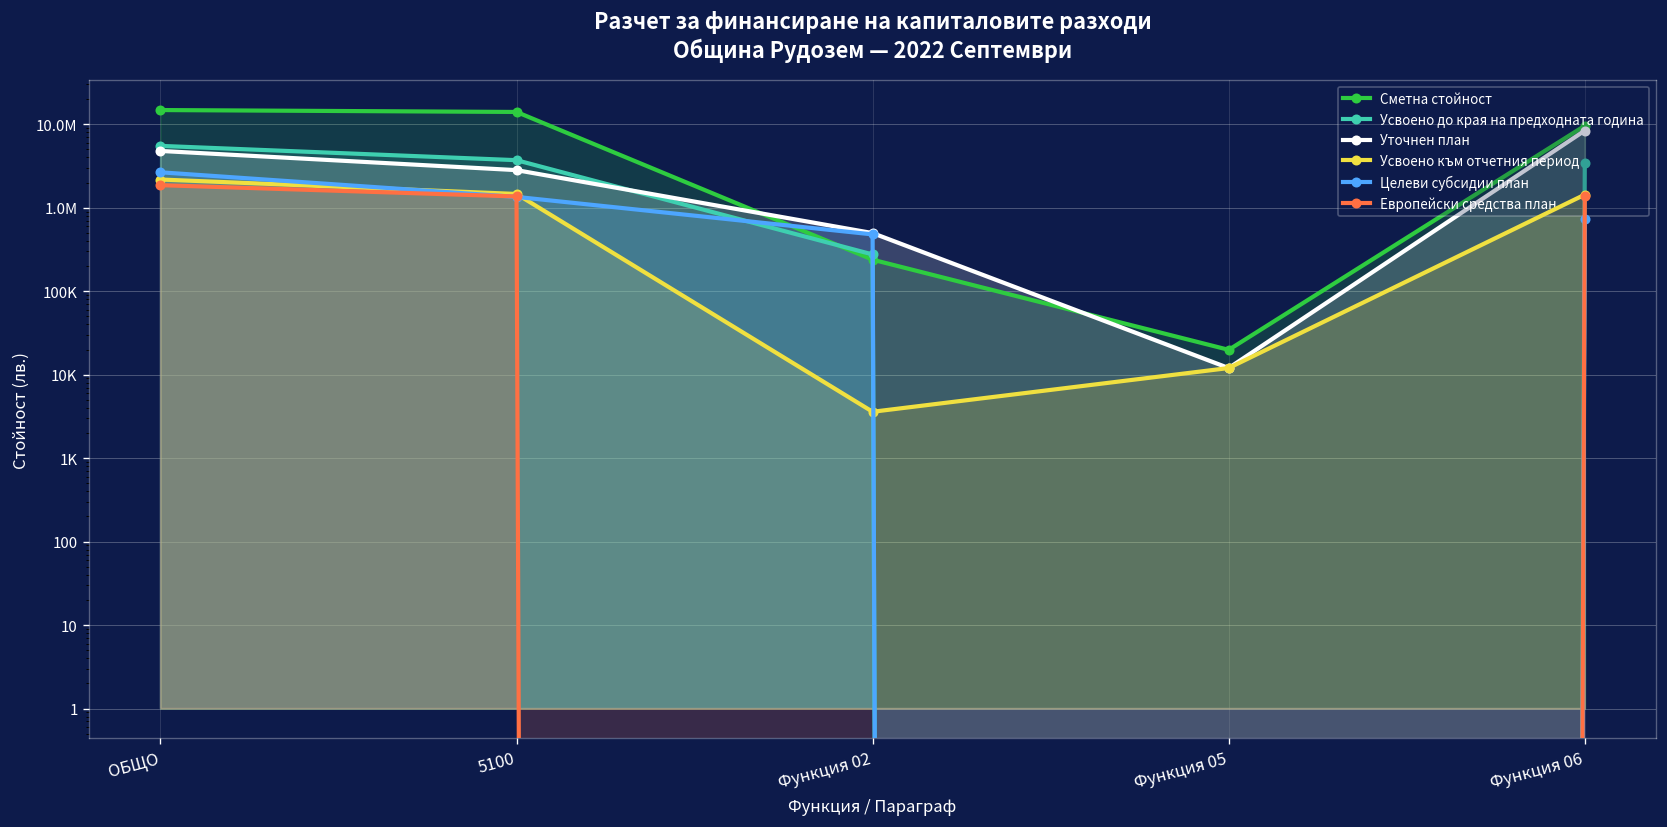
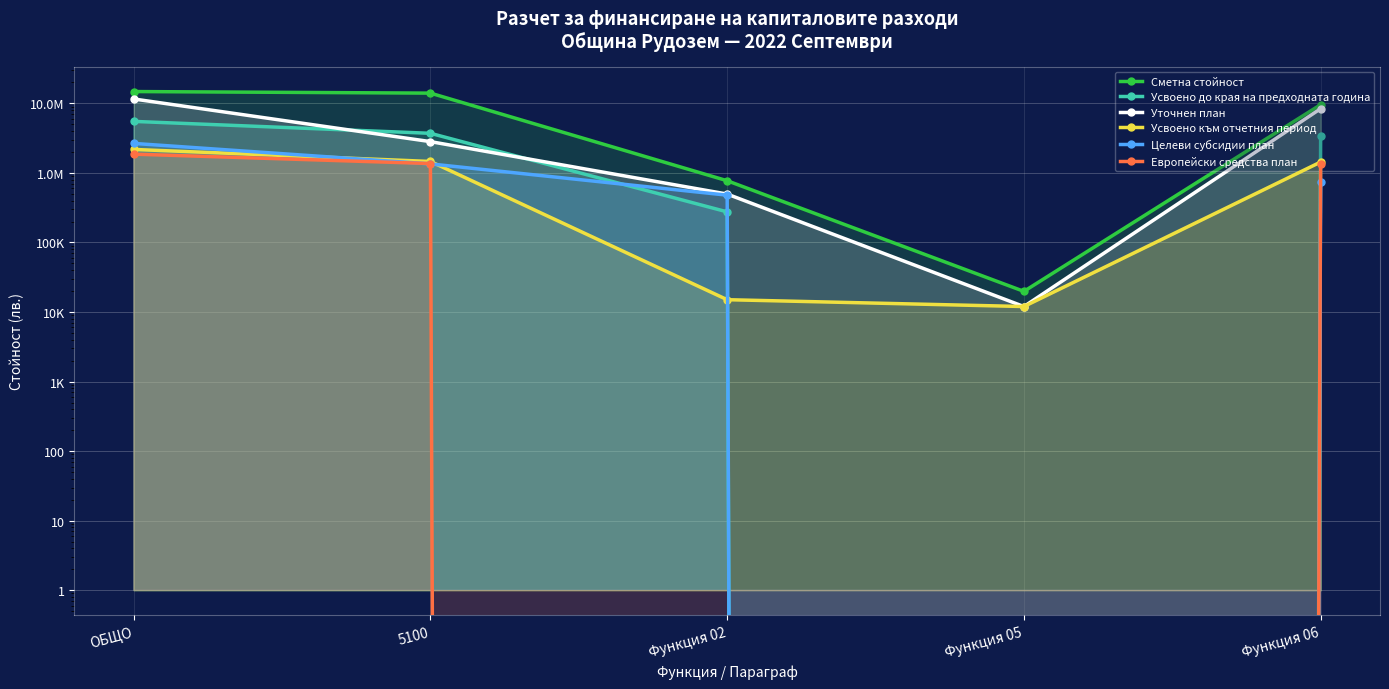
Уточнен план, ОБЩО: 5000000 -> 12000000
Сметна стойност, Функция 02: 240000 -> 800000
Усвоено към отчетния период, Функция 02: 4000 -> 15000
